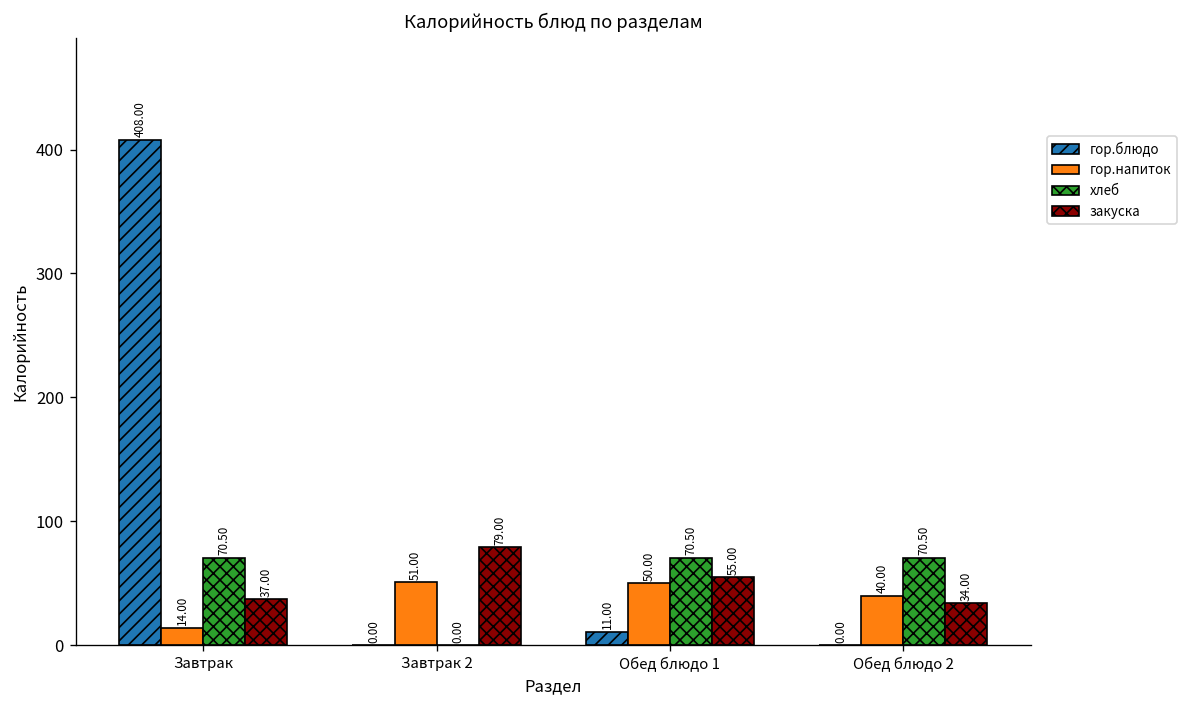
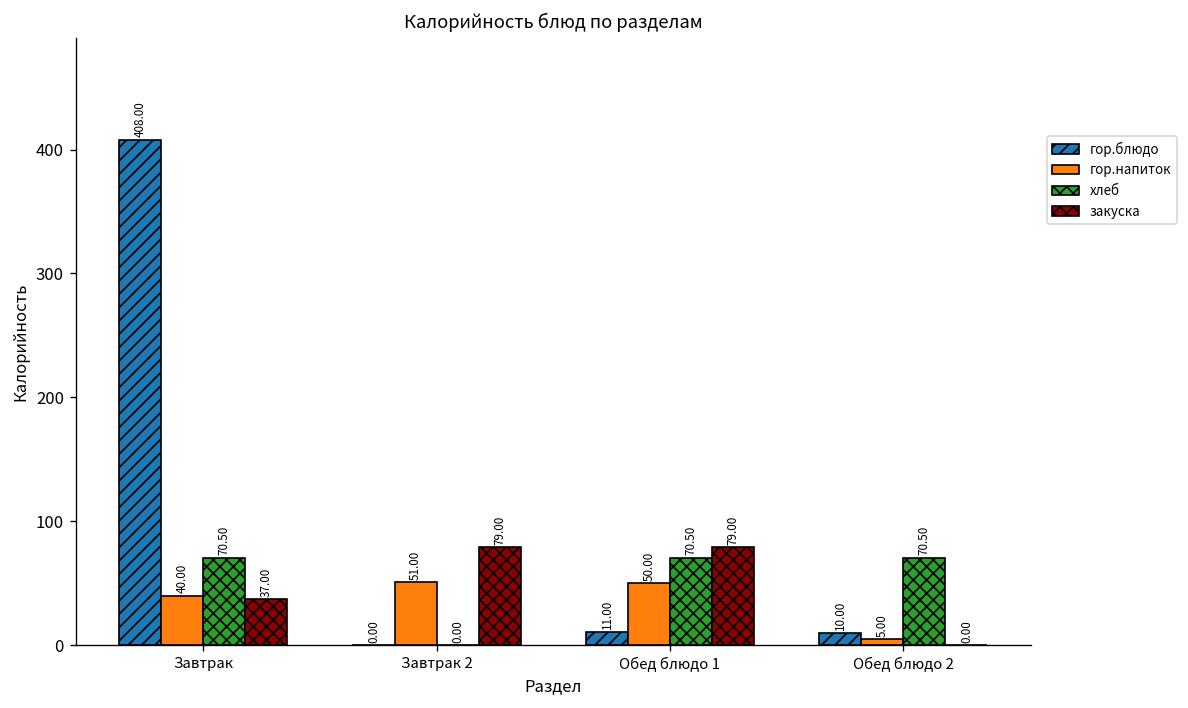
гор.напиток, Завтрак: 14.00 -> 40.00
закуска, Обед блюдо 1: 55.00 -> 79.00
гор.блюдо, Обед блюдо 2: 0.00 -> 10.00
гор.напиток, Обед блюдо 2: 40.00 -> 5.00
закуска, Обед блюдо 2: 34.00 -> 0.00
